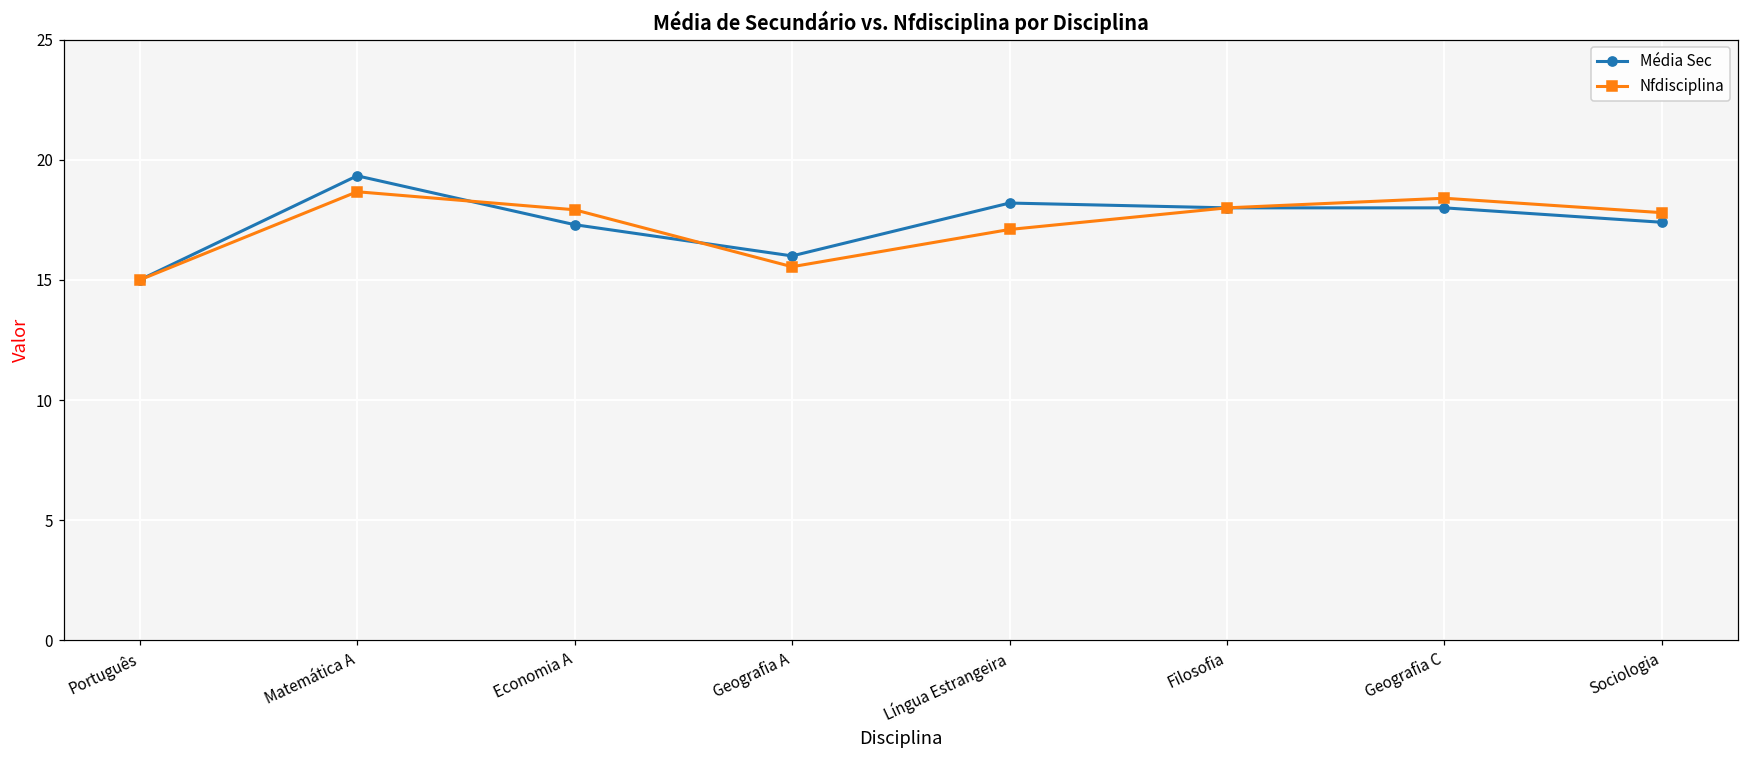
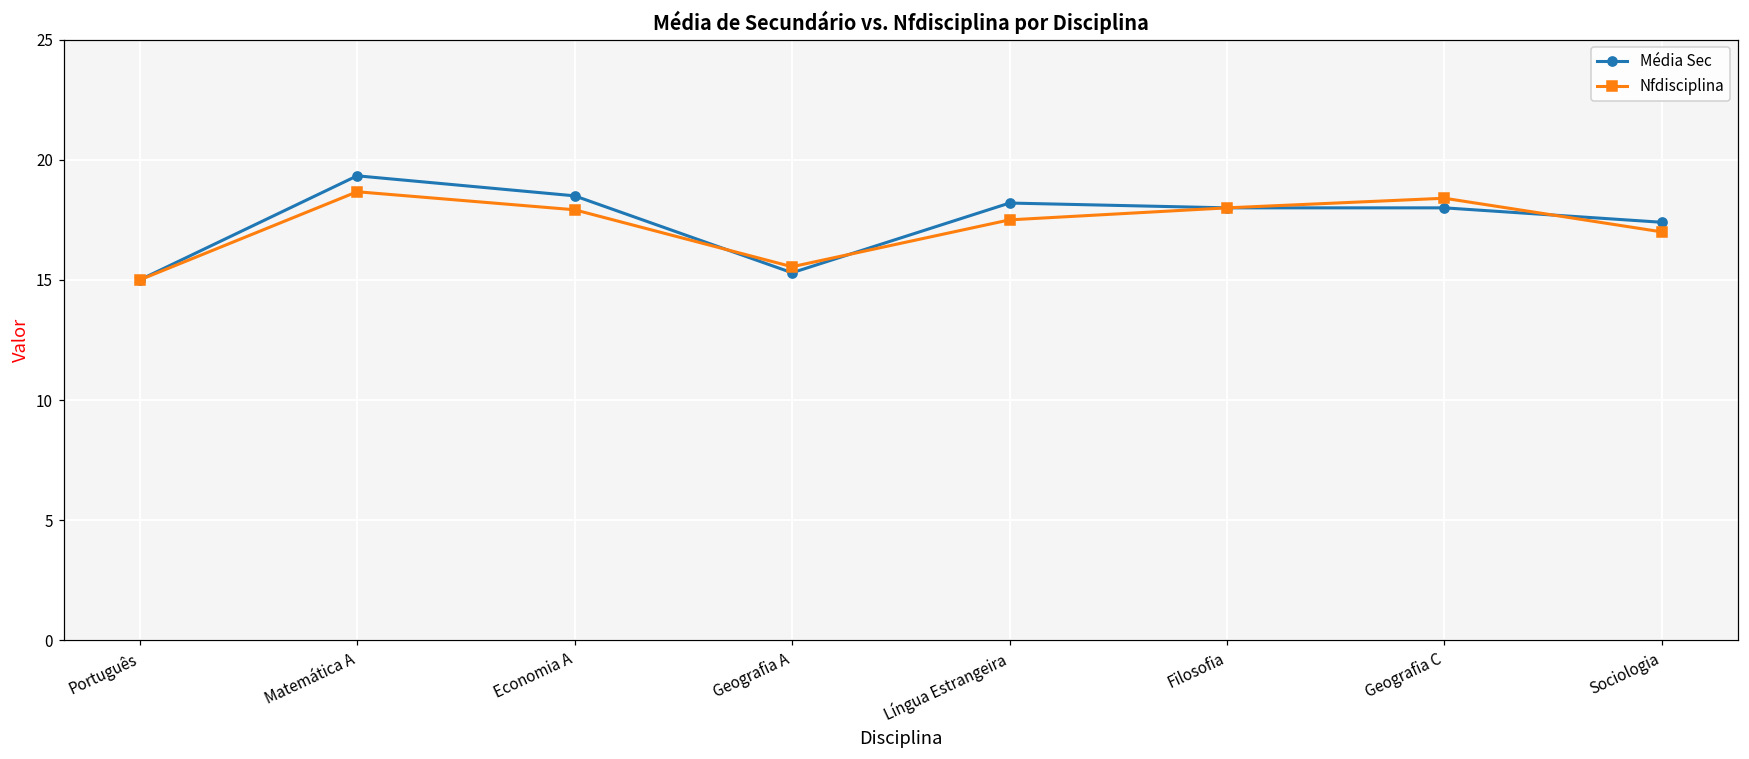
Média Sec, Economia A: 17.3 -> 18.5
Média Sec, Geografia A: 16.0 -> 15.3
Nfdisciplina, Língua Estrangeira: 17.1 -> 17.5
Nfdisciplina, Sociologia: 17.8 -> 17.0
